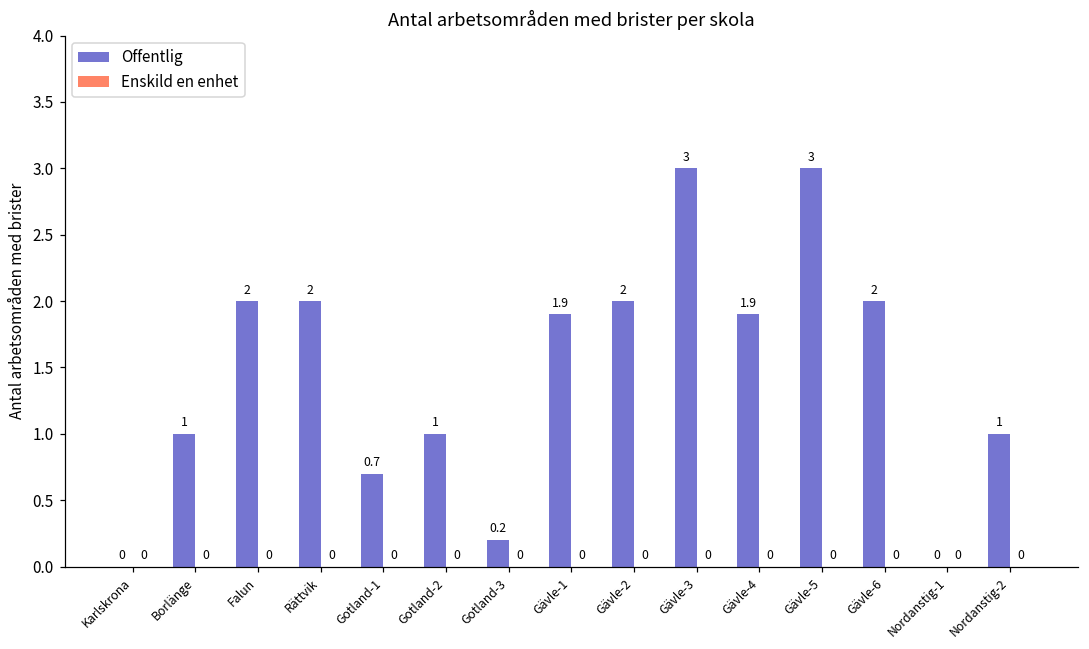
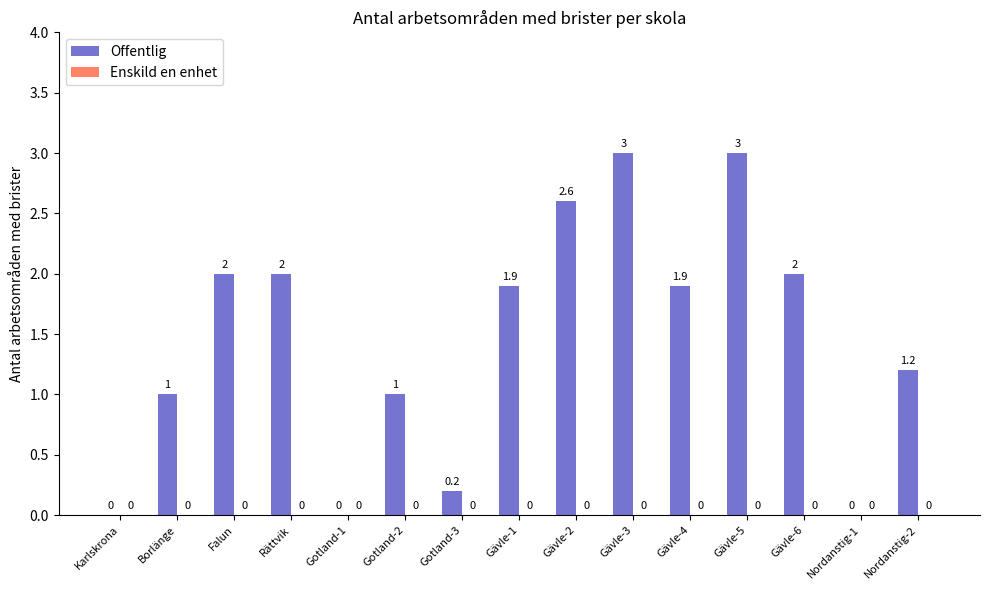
Offentlig, Gotland-1: 0.7 -> 0
Offentlig, Gävle-2: 2 -> 2.6
Offentlig, Nordanstig-2: 1 -> 1.2
